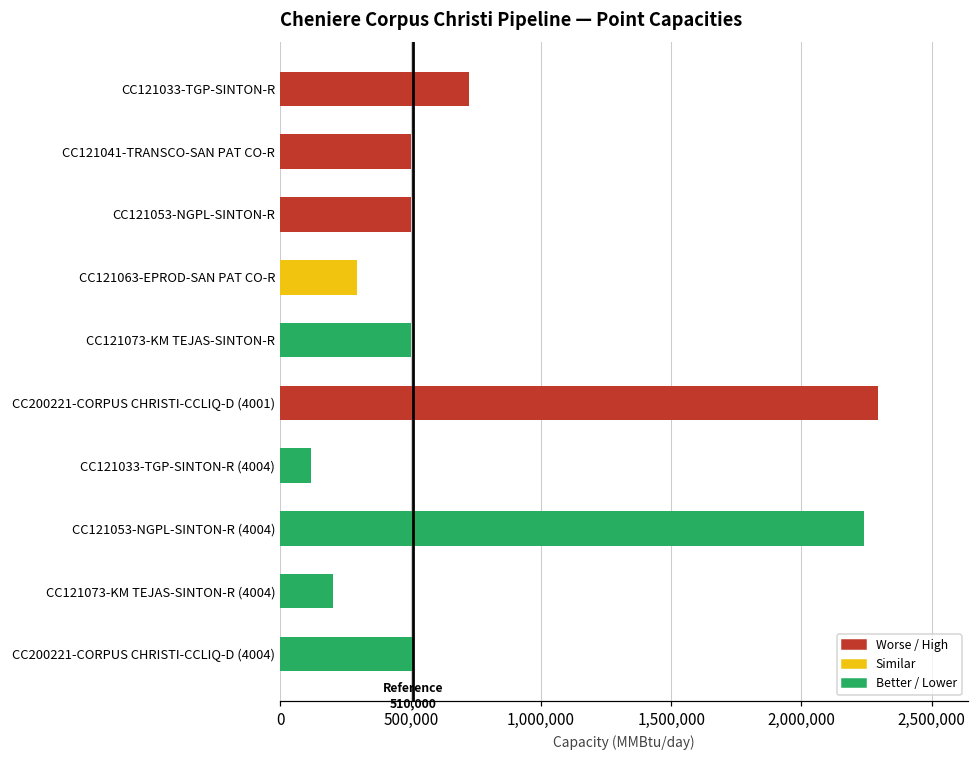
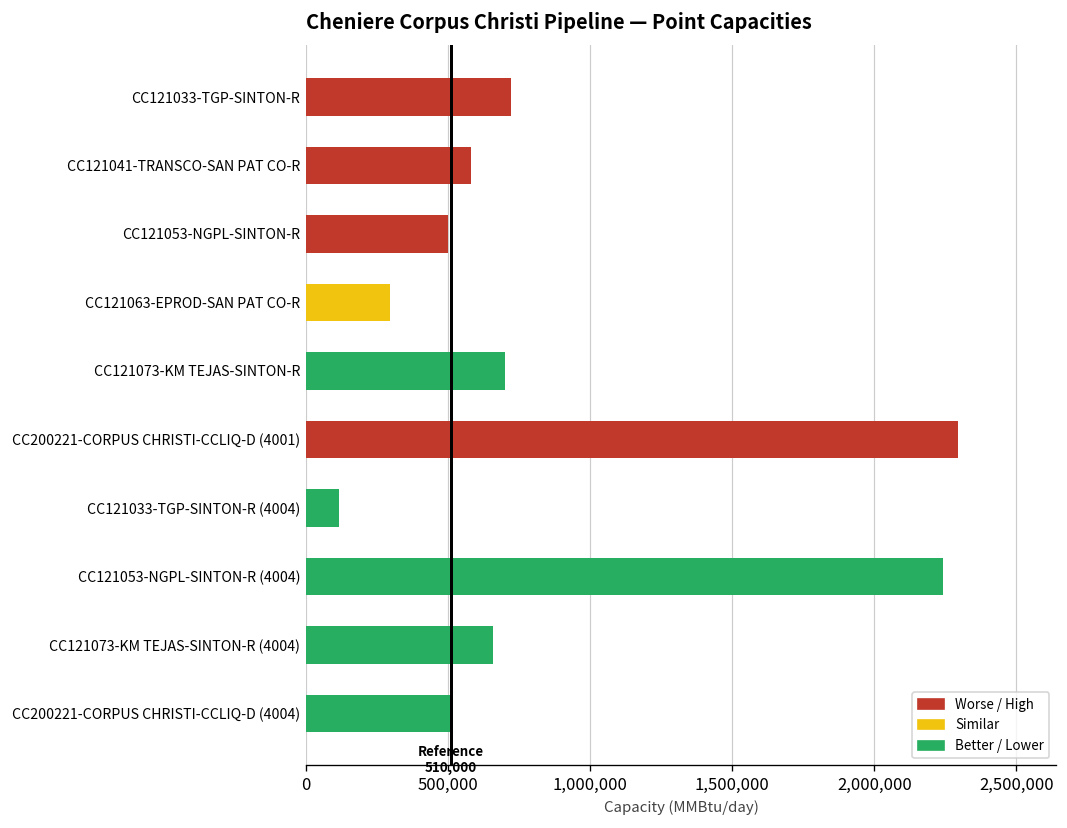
CC121041-TRANSCO-SAN PAT CO-R: 500,000 -> 580,000
CC121073-KM TEJAS-SINTON-R: 500,000 -> 700,000
CC121073-KM TEJAS-SINTON-R (4004): 200,000 -> 660,000
